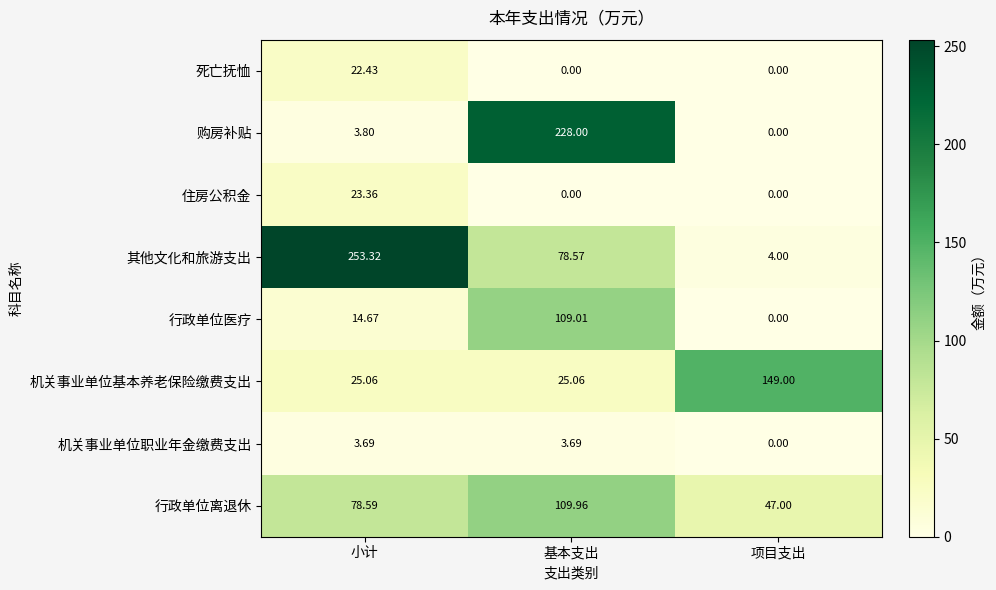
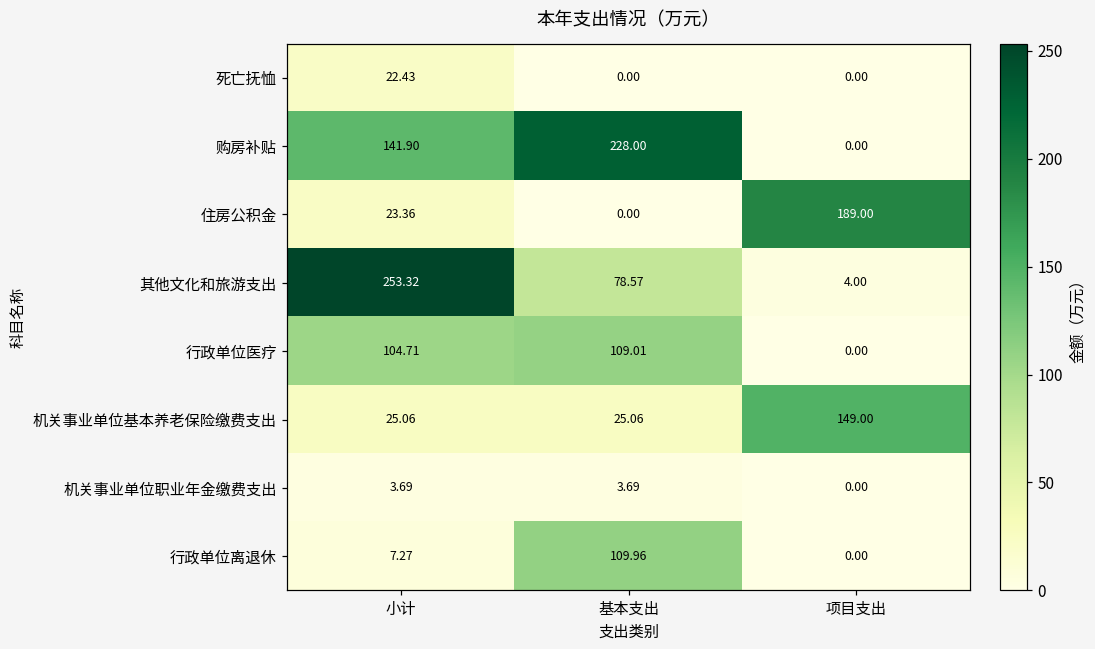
购房补贴, 小计: 3.80 -> 141.90
住房公积金, 项目支出: 0.00 -> 189.00
行政单位医疗, 小计: 14.67 -> 104.71
行政单位离退休, 小计: 78.59 -> 7.27
行政单位离退休, 项目支出: 47.00 -> 0.00
